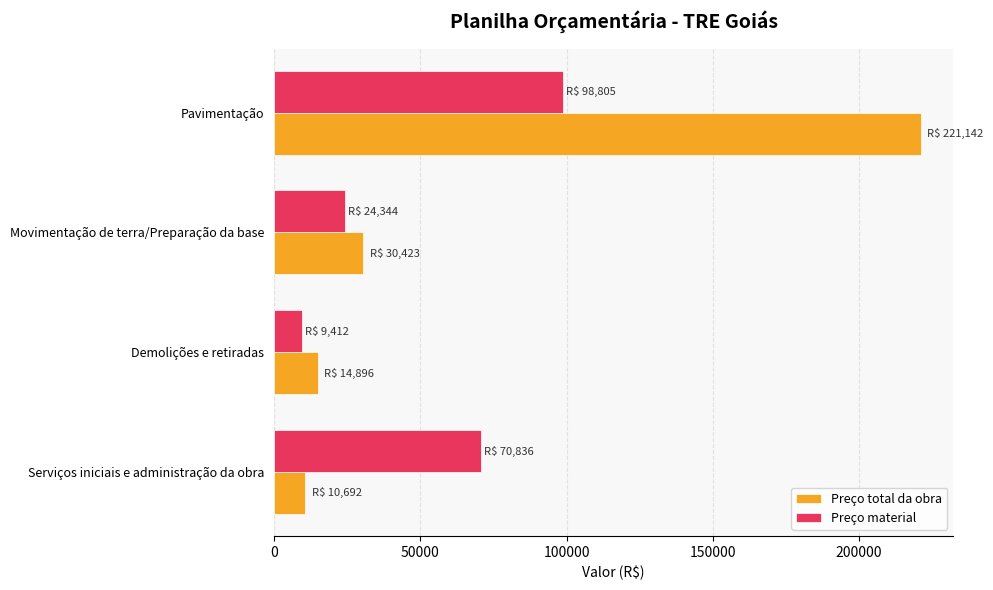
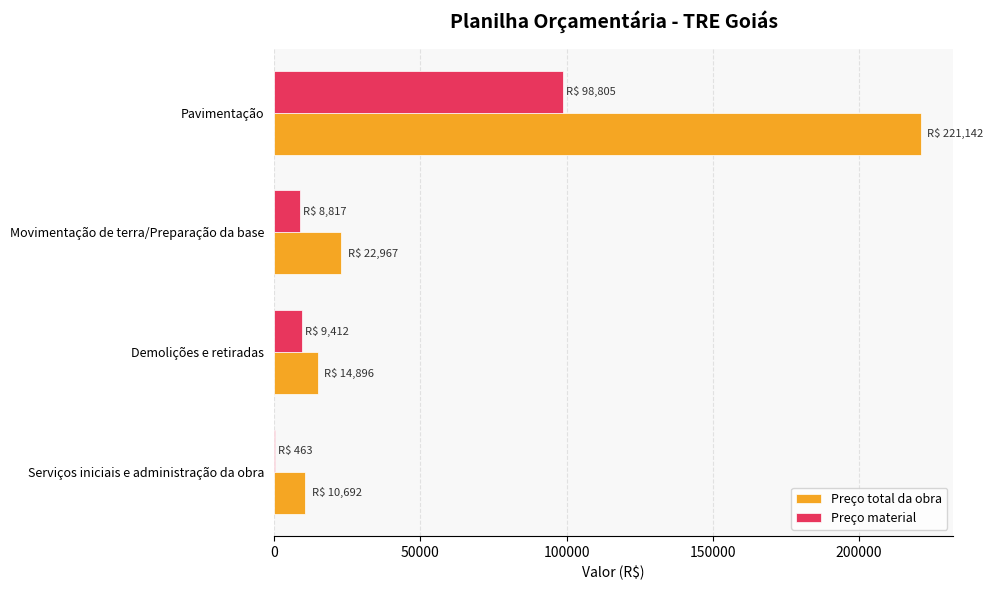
Preço material, Movimentação de terra/Preparação da base: 24,344 -> 8,817
Preço total da obra, Movimentação de terra/Preparação da base: 30,423 -> 22,967
Preço material, Serviços iniciais e administração da obra: 70,836 -> 463
